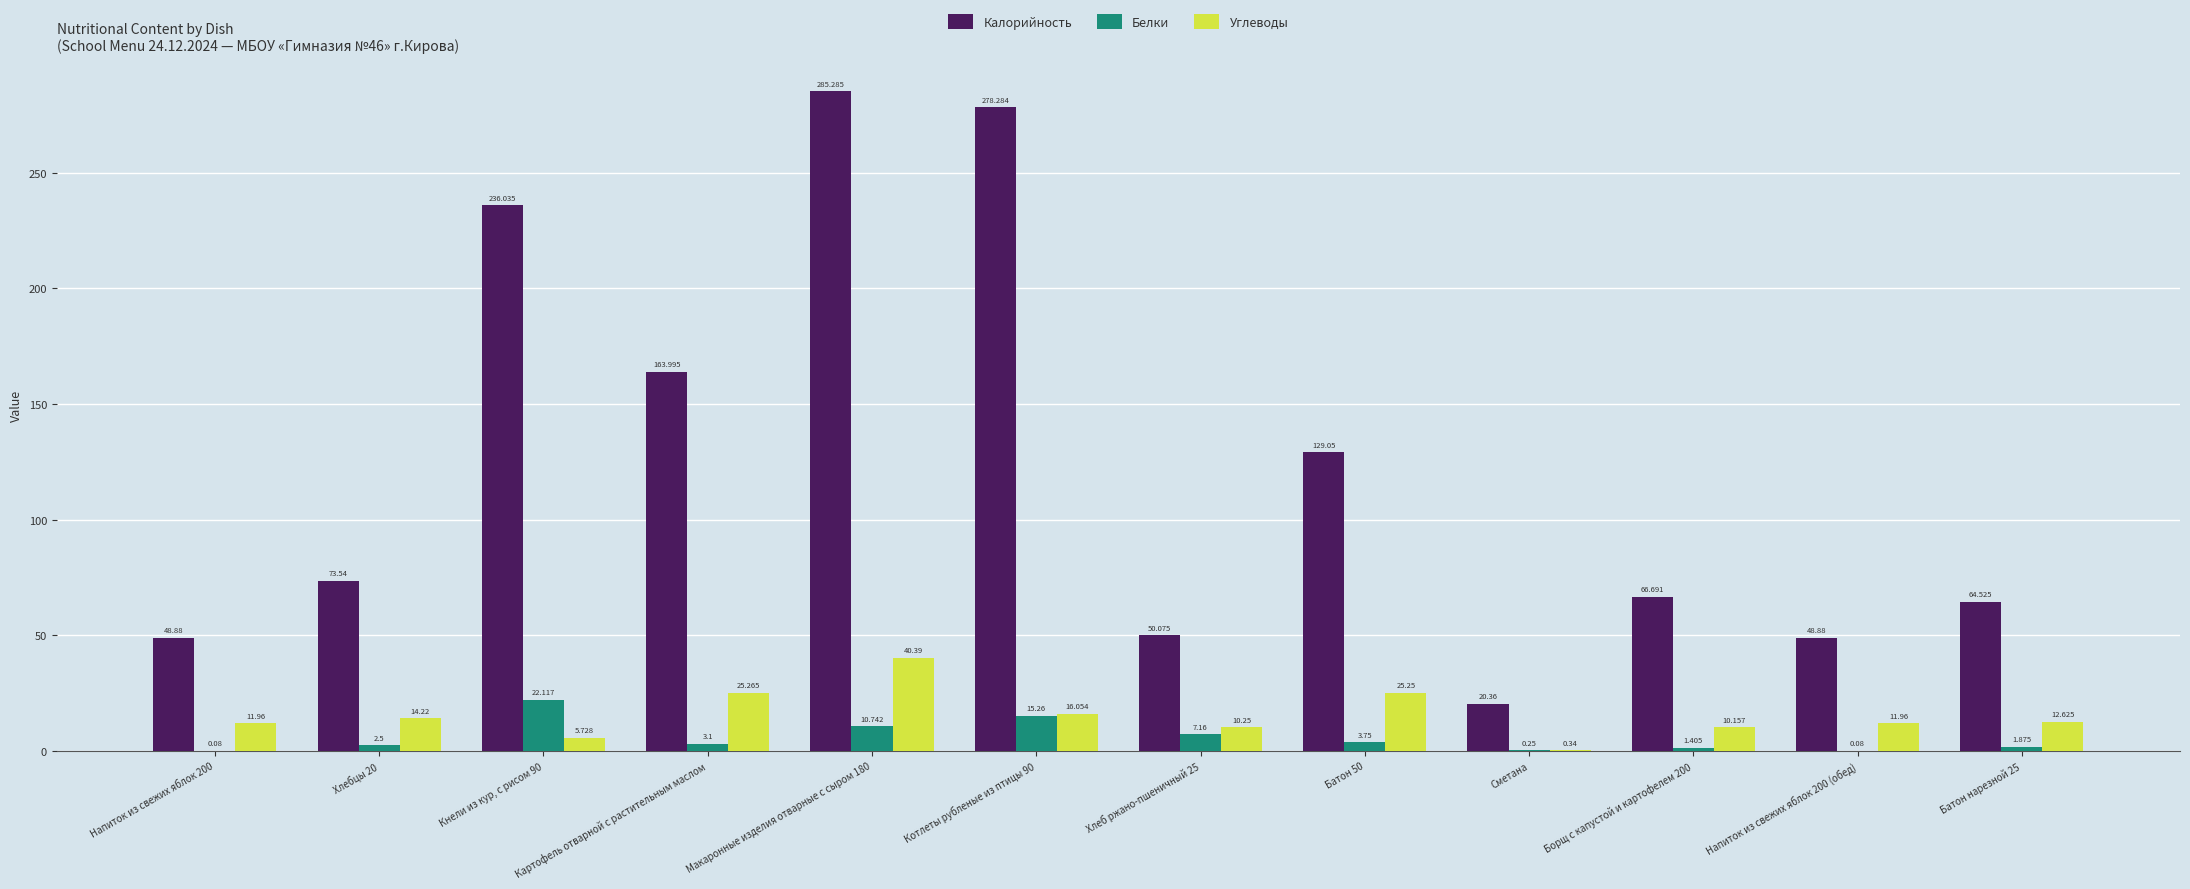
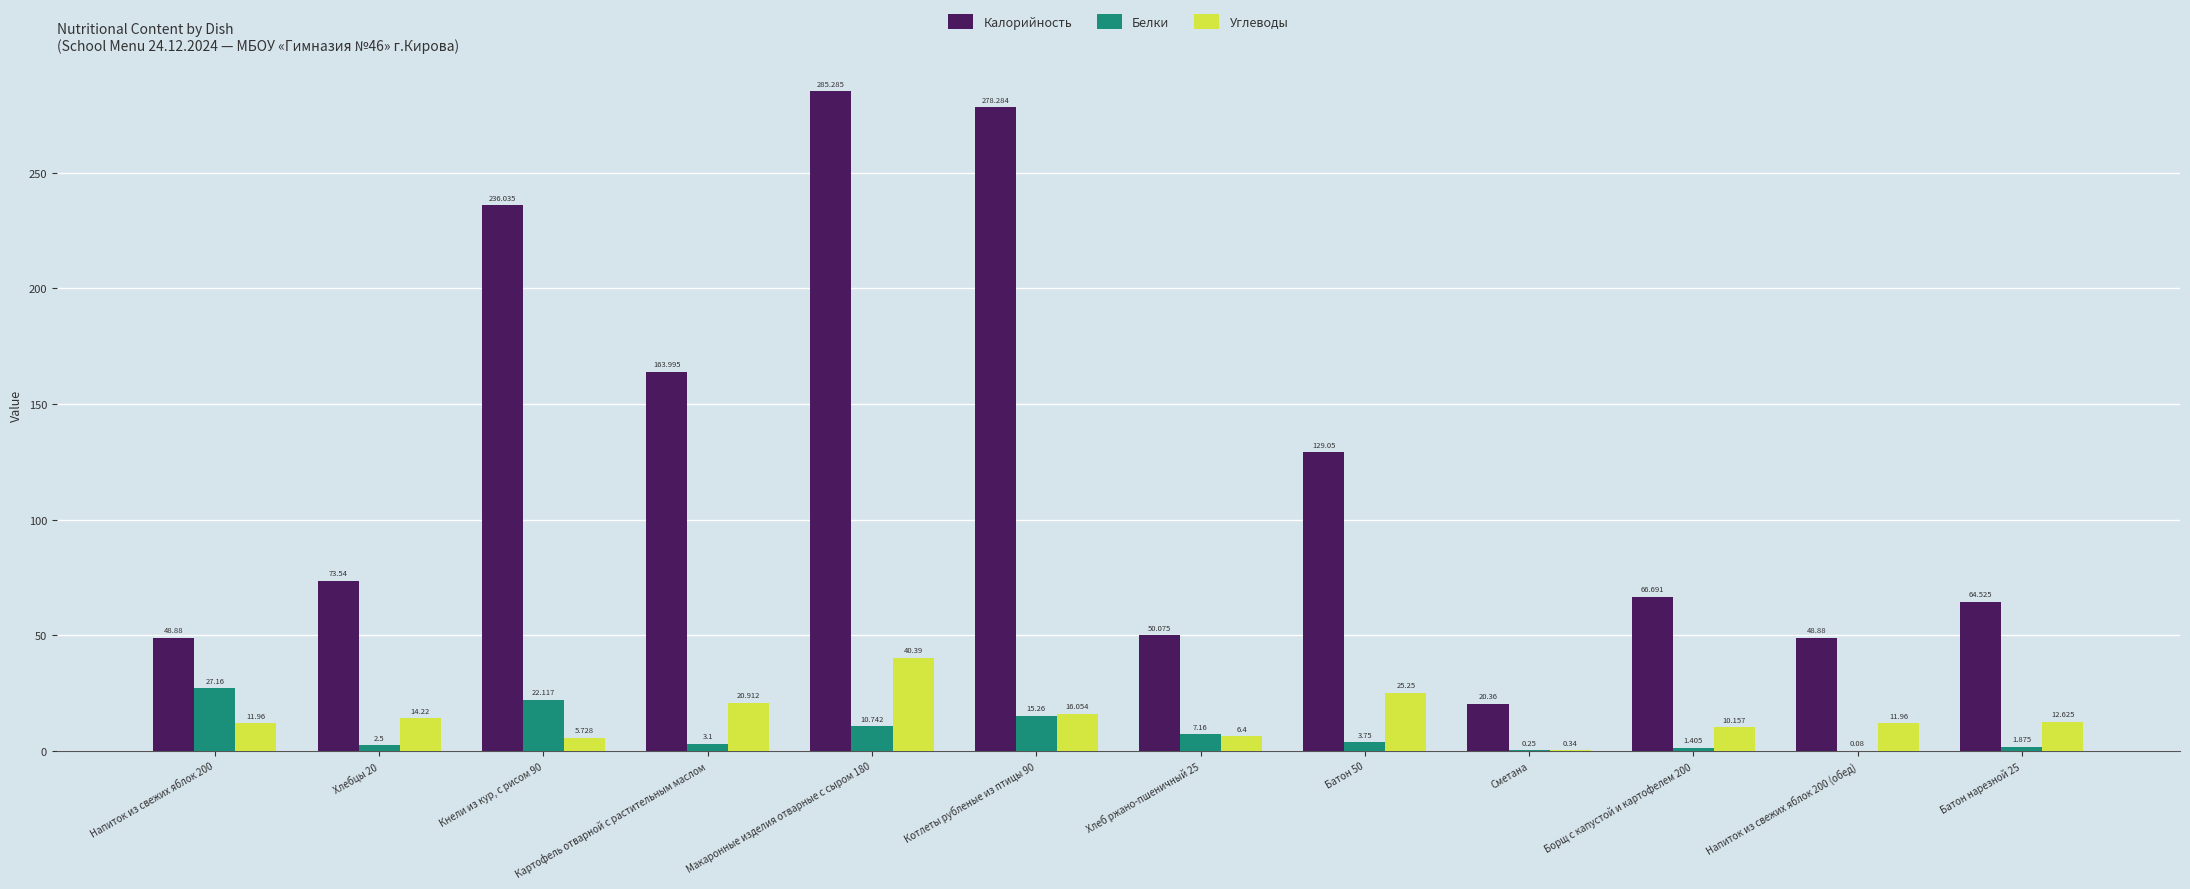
Белки, Напиток из свежих яблок 200: 0.08 -> 27.16
Углеводы, Картофель отварной с растительным маслом: 25.265 -> 20.912
Углеводы, Хлеб ржано-пшеничный 25: 10.25 -> 6.4
